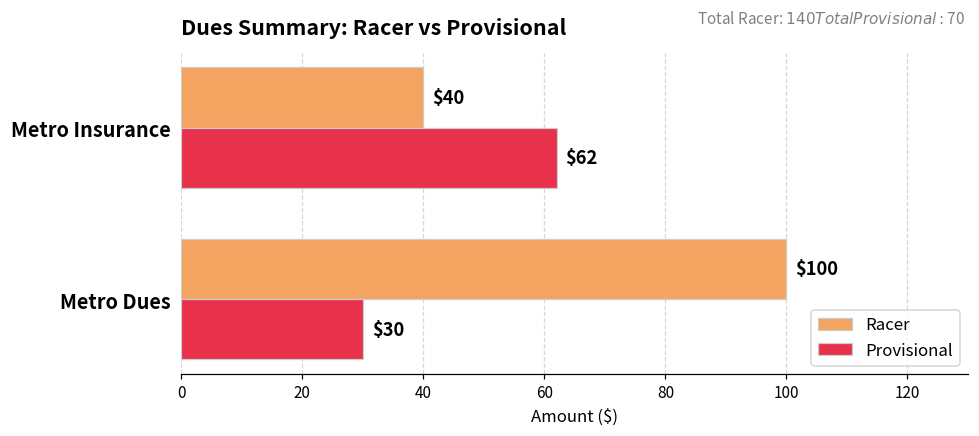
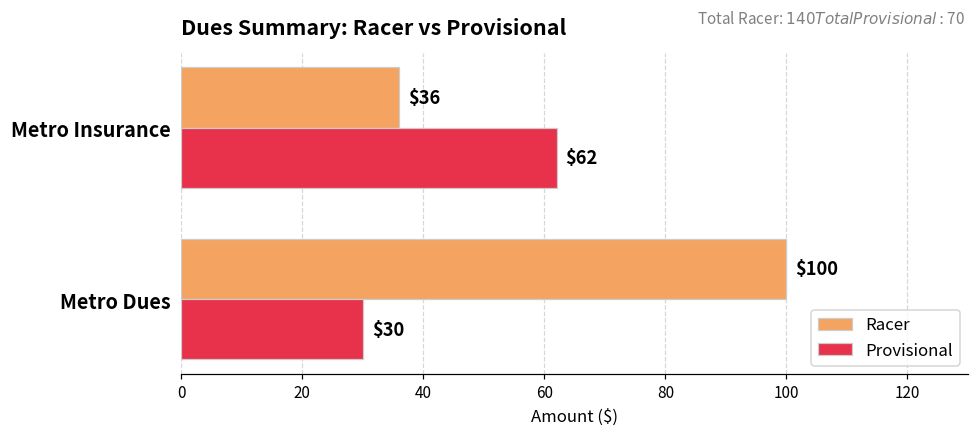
Racer, Metro Insurance: $40 -> $36
